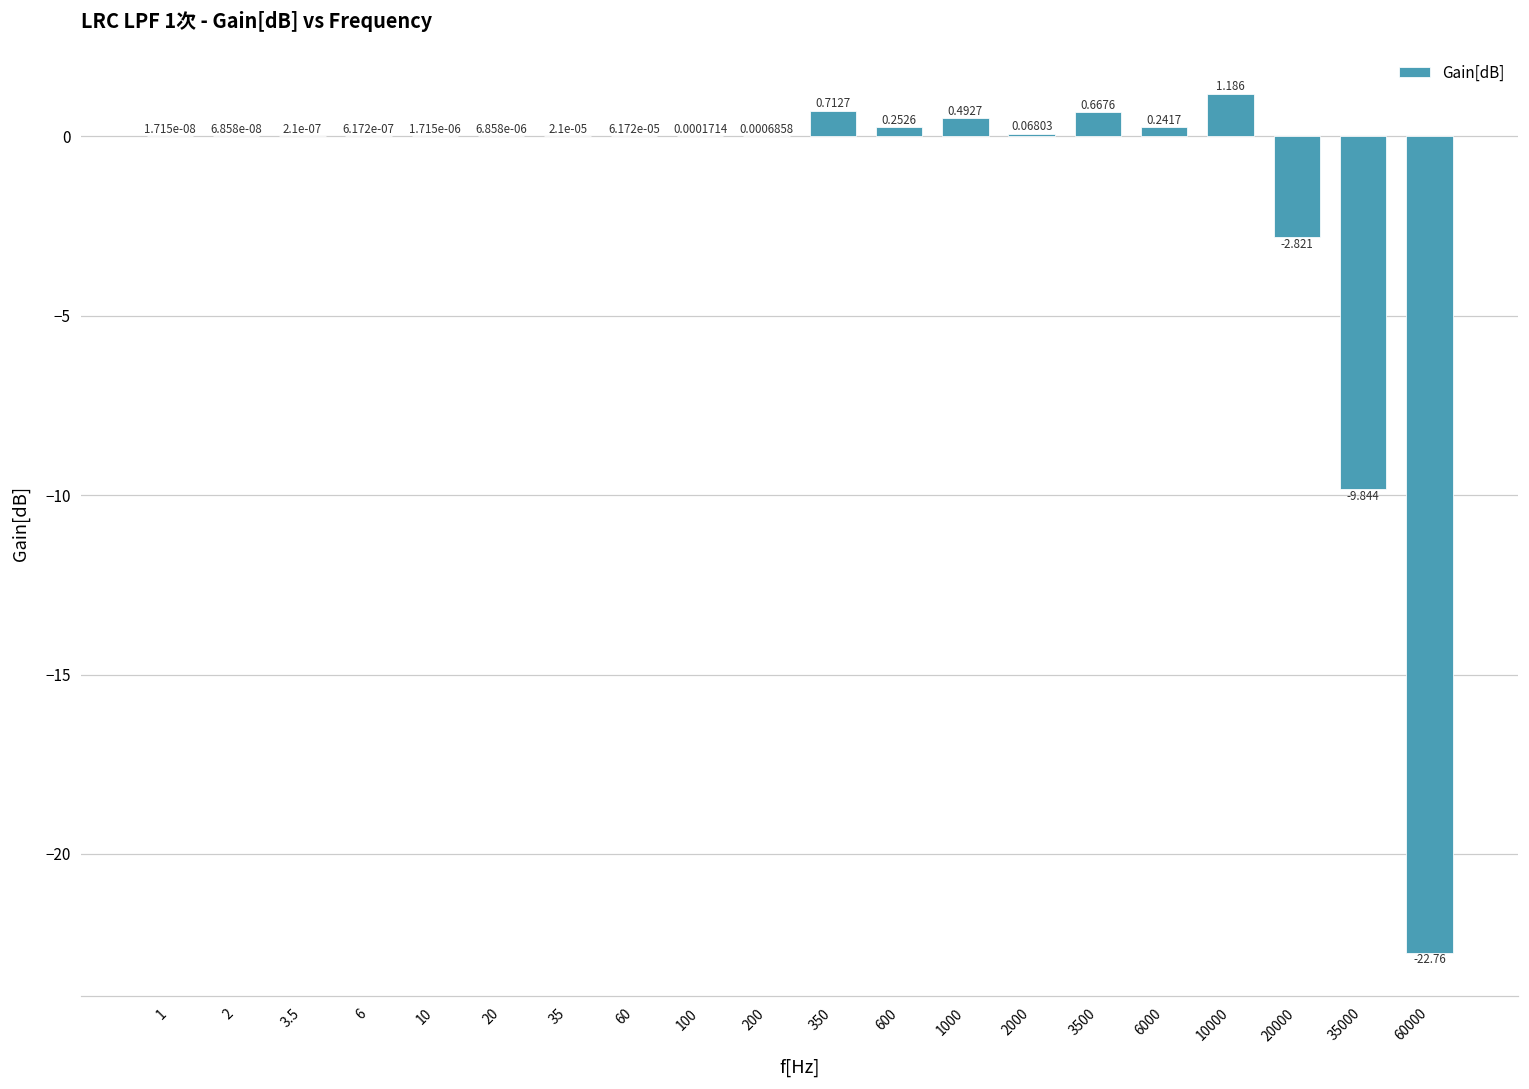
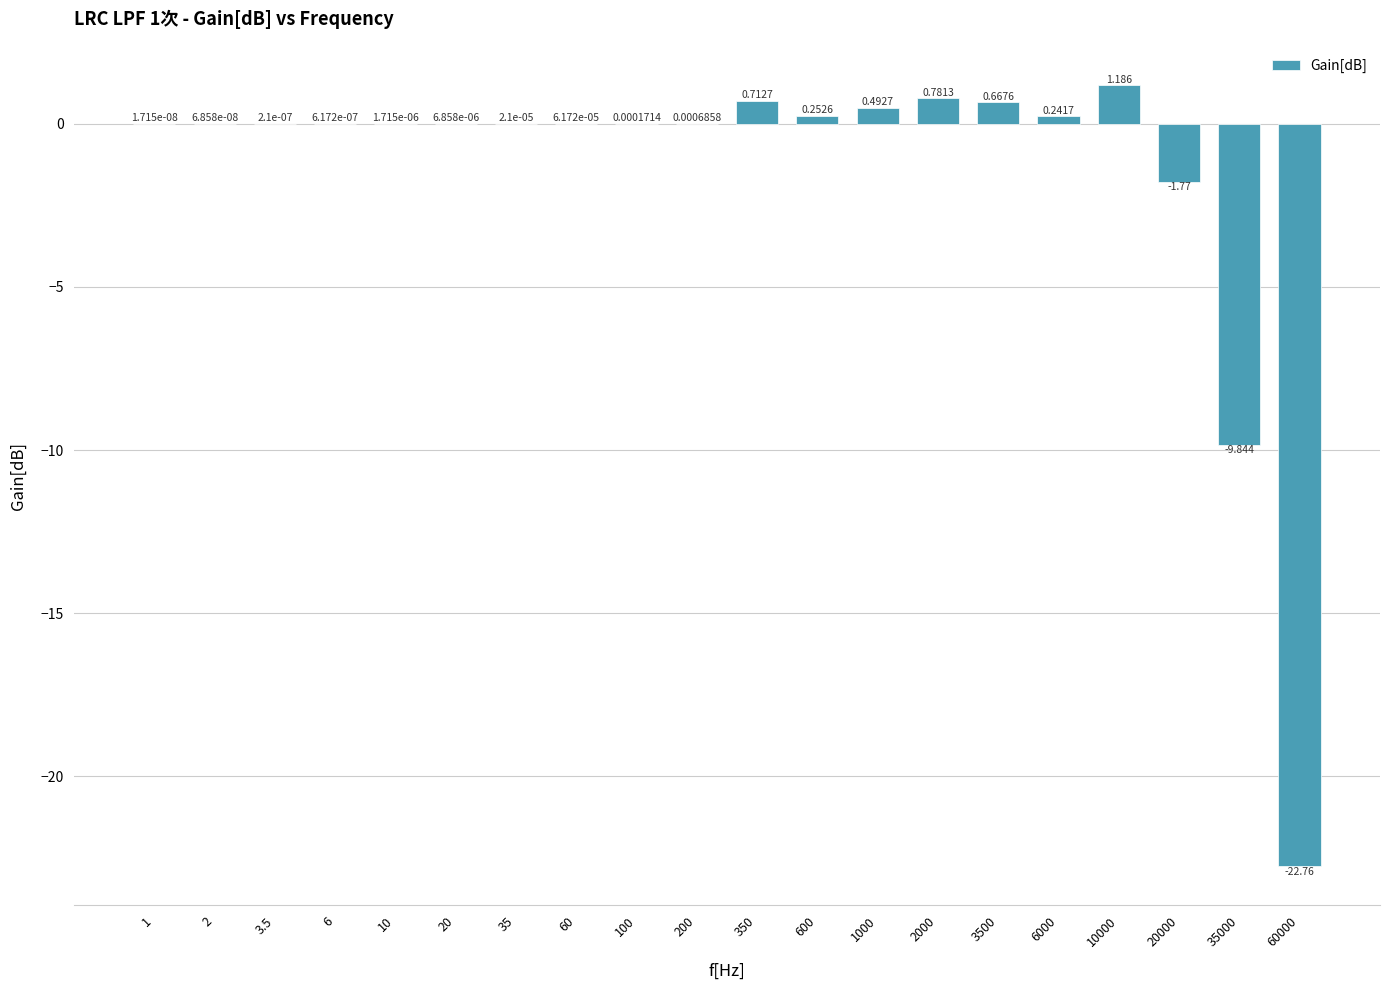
2000: 0.06803 -> 0.7813
20000: -2.821 -> -1.77
